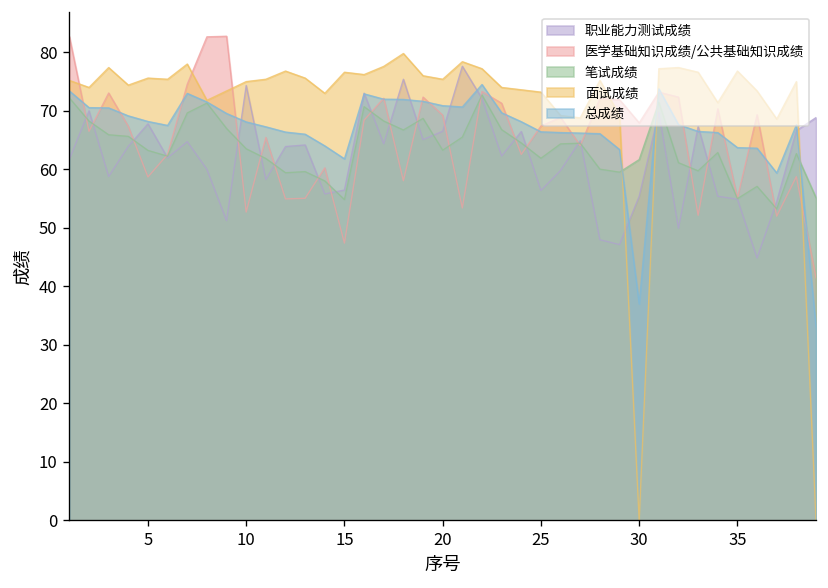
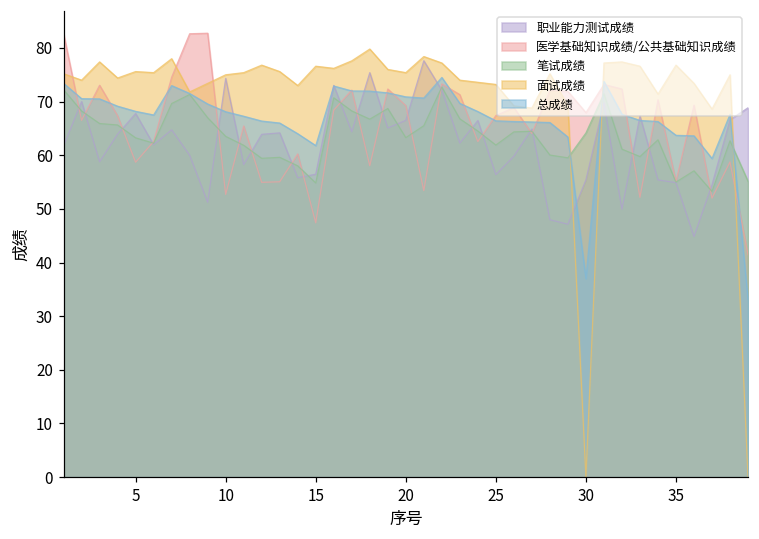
笔试成绩, 30: 62 -> 64
